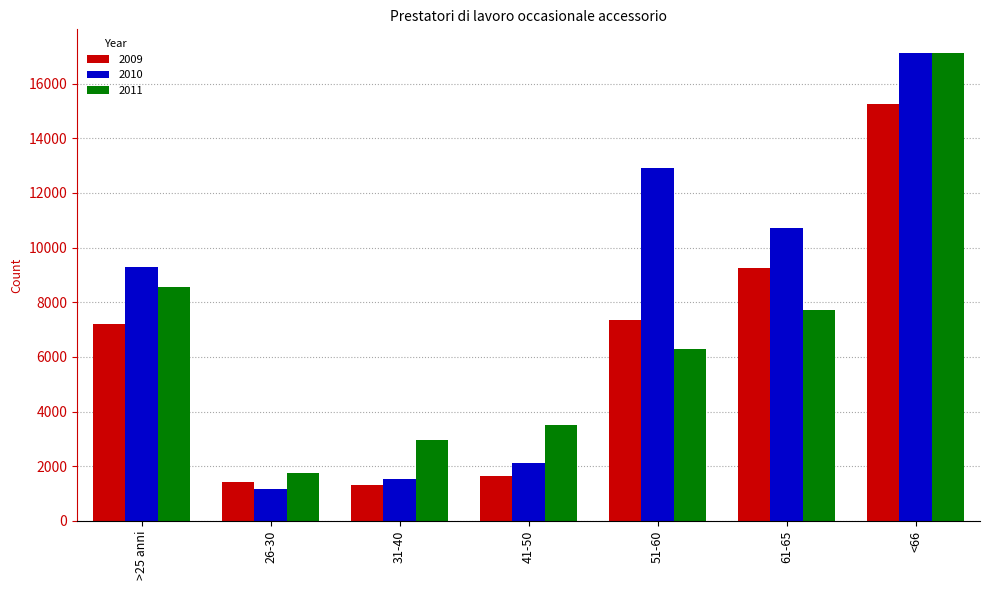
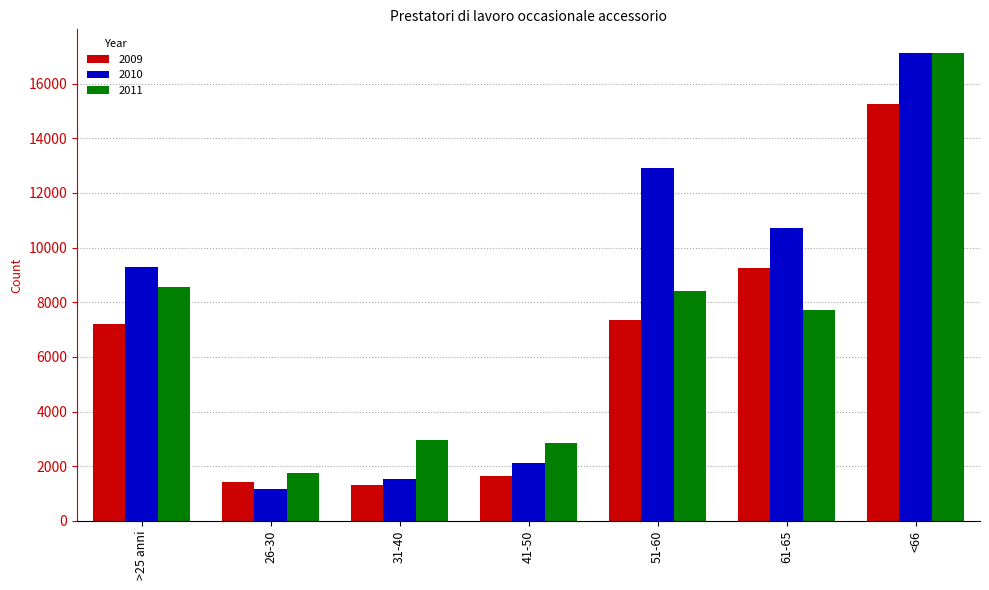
2011, 41-50: 3500 -> 2800
2011, 51-60: 6300 -> 8400
